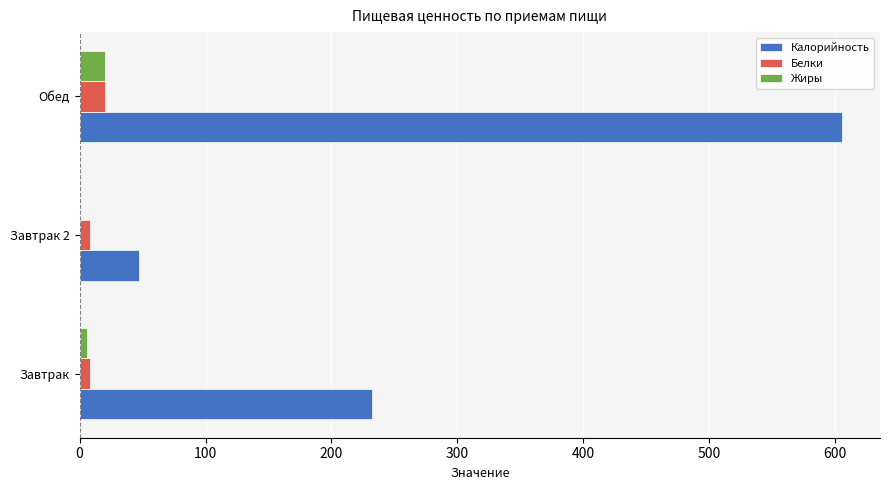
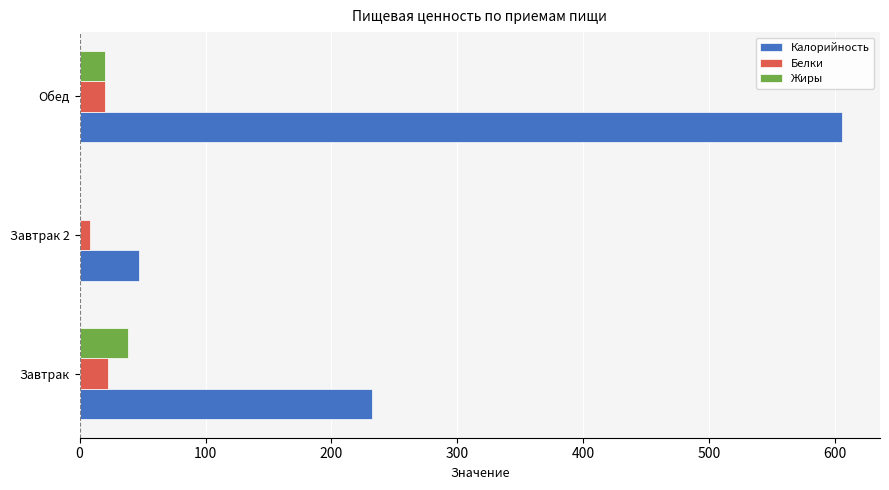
Жиры, Завтрак: 6 -> 38
Белки, Завтрак: 9 -> 23
